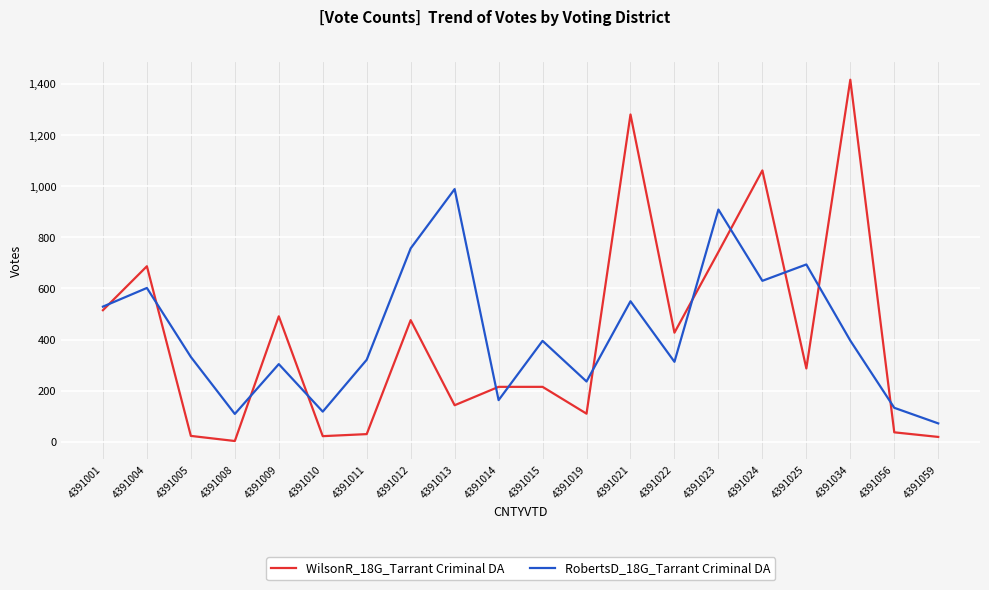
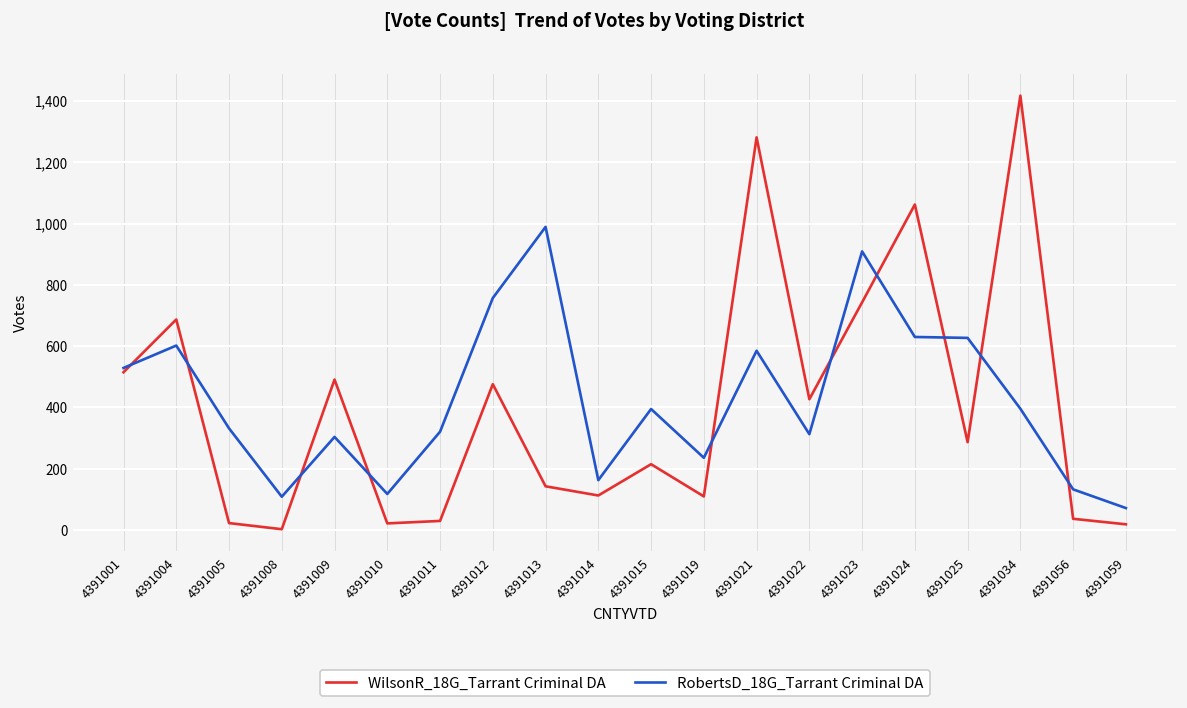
WilsonR_18G_Tarrant Criminal DA, 4391014: 220 -> 110
RobertsD_18G_Tarrant Criminal DA, 4391021: 550 -> 590
RobertsD_18G_Tarrant Criminal DA, 4391025: 690 -> 630
